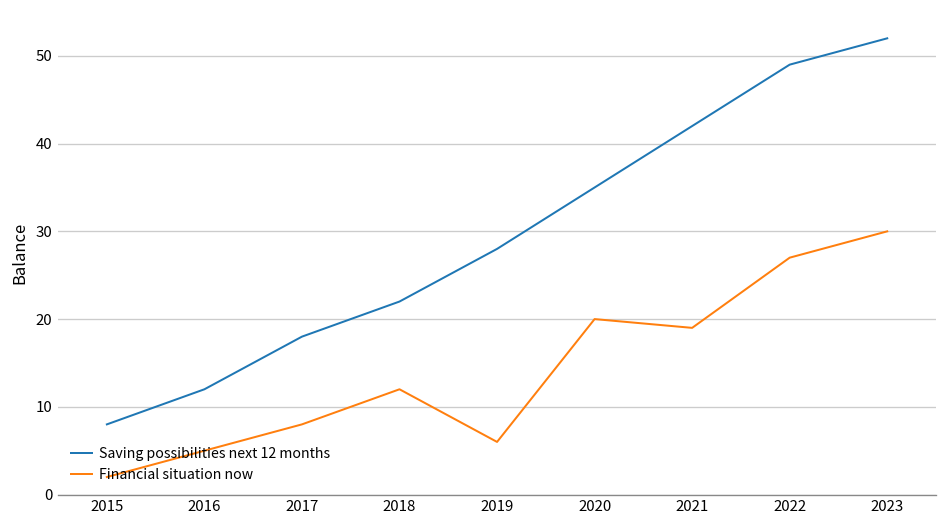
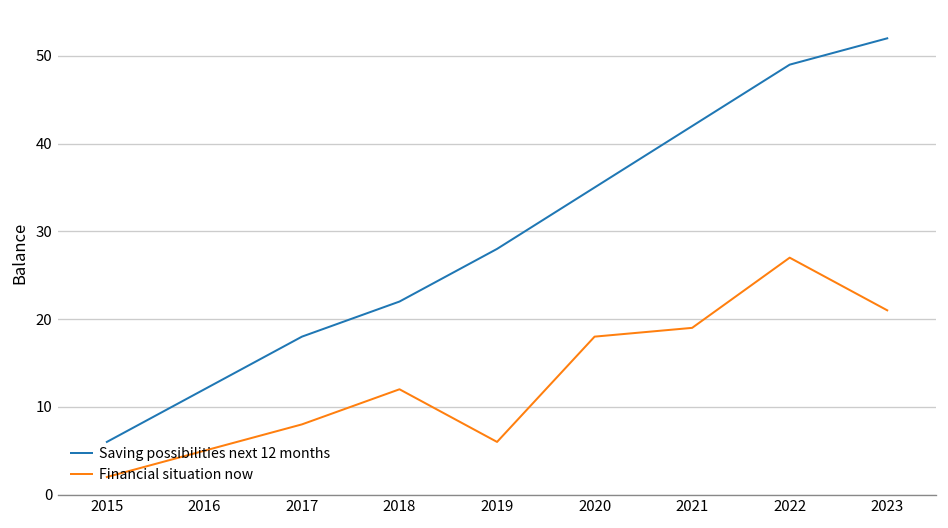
Saving possibilities next 12 months, 2015: 8 -> 6
Financial situation now, 2020: 20 -> 18
Financial situation now, 2023: 30 -> 21
